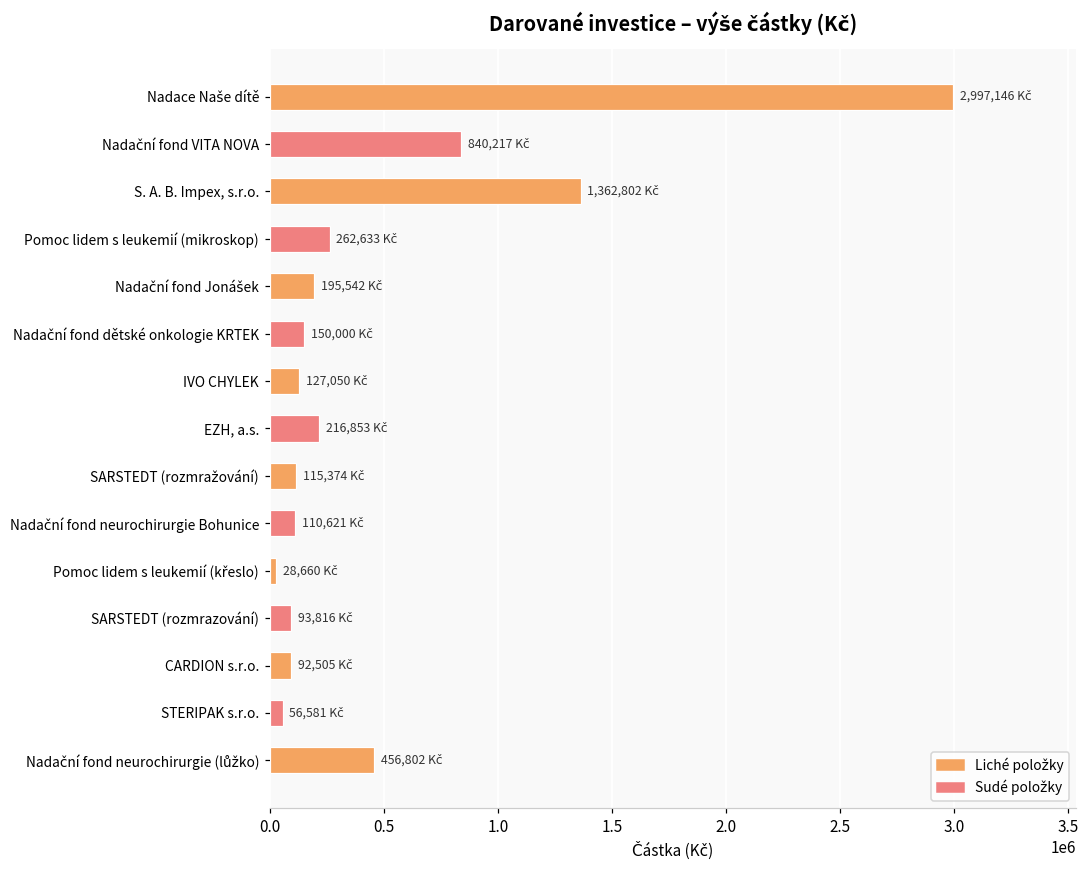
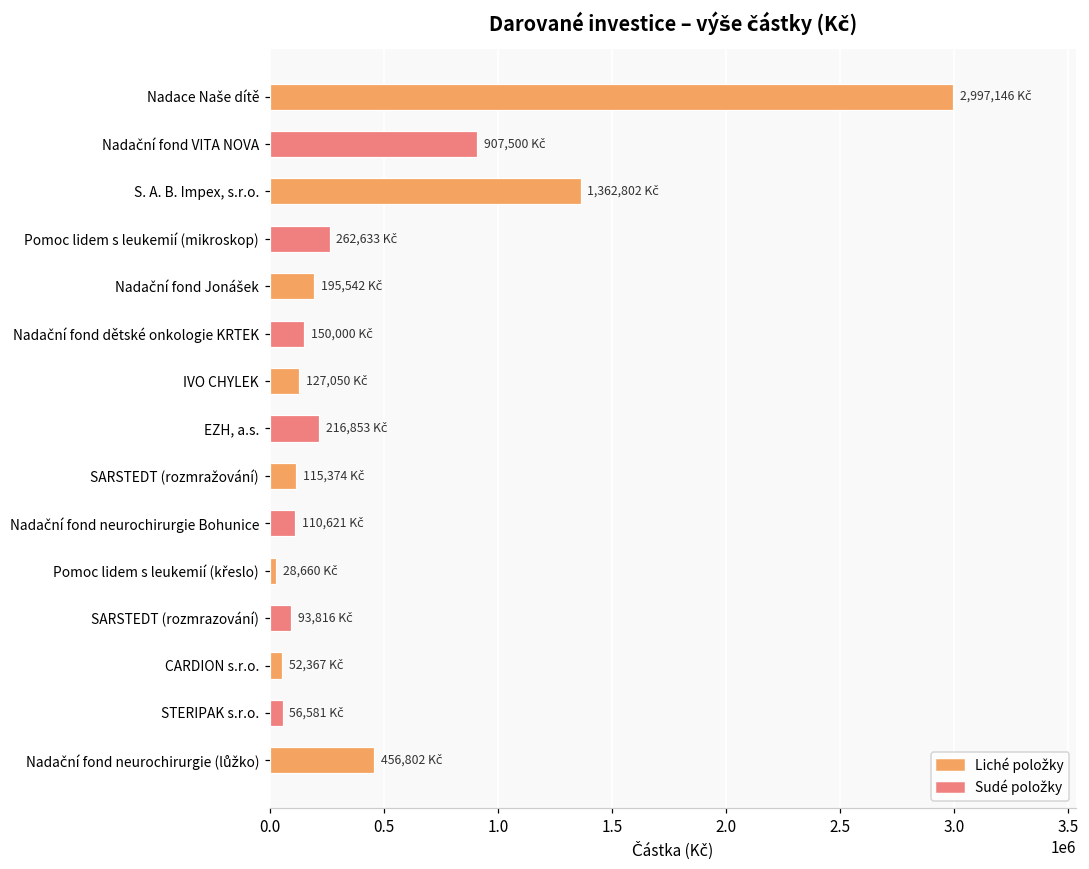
Nadační fond VITA NOVA: 840,217 -> 907,500
CARDION s.r.o.: 92,505 -> 52,367
